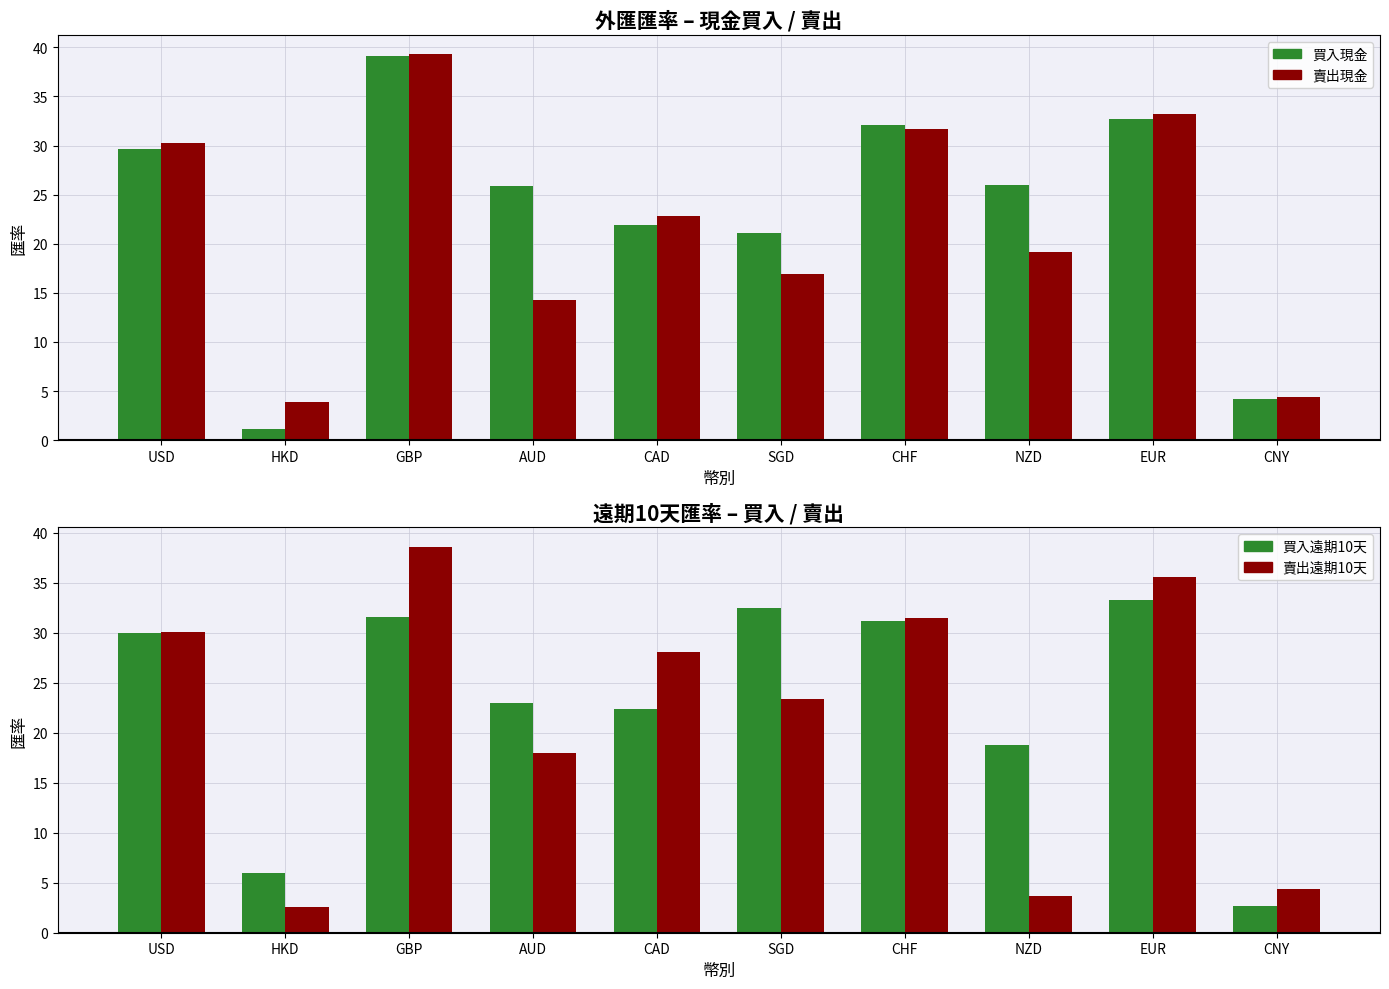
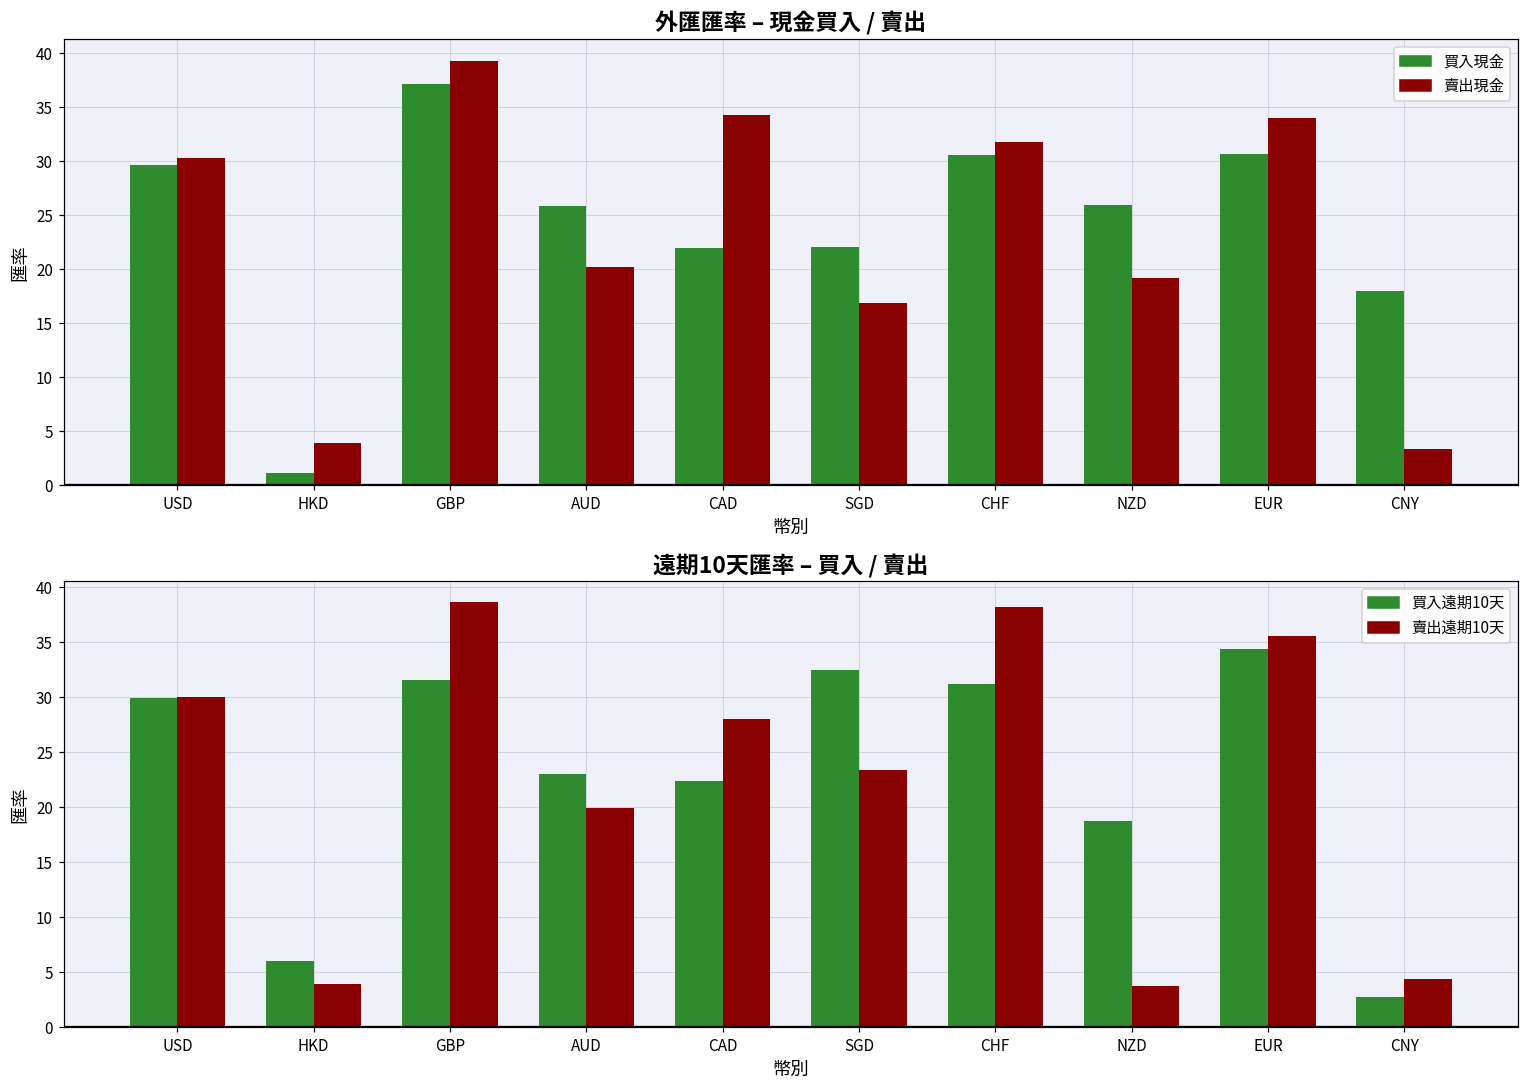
外匯匯率 – 現金買入 / 賣出, 買入現金, GBP: 39 -> 37
外匯匯率 – 現金買入 / 賣出, 賣出現金, AUD: 14 -> 20
外匯匯率 – 現金買入 / 賣出, 賣出現金, CAD: 23 -> 34
外匯匯率 – 現金買入 / 賣出, 買入現金, SGD: 21 -> 22
外匯匯率 – 現金買入 / 賣出, 買入現金, CHF: 32 -> 31
外匯匯率 – 現金買入 / 賣出, 買入現金, EUR: 33 -> 31
外匯匯率 – 現金買入 / 賣出, 賣出現金, EUR: 33 -> 34
外匯匯率 – 現金買入 / 賣出, 買入現金, CNY: 4 -> 18
外匯匯率 – 現金買入 / 賣出, 賣出現金, CNY: 4 -> 3
遠期10天匯率 – 買入 / 賣出, 賣出遠期10天, HKD: 2.6 -> 3.9
遠期10天匯率 – 買入 / 賣出, 賣出遠期10天, AUD: 17.9 -> 19.9
遠期10天匯率 – 買入 / 賣出, 賣出遠期10天, CHF: 31.5 -> 38.2
遠期10天匯率 – 買入 / 賣出, 買入遠期10天, EUR: 33.3 -> 34.4
